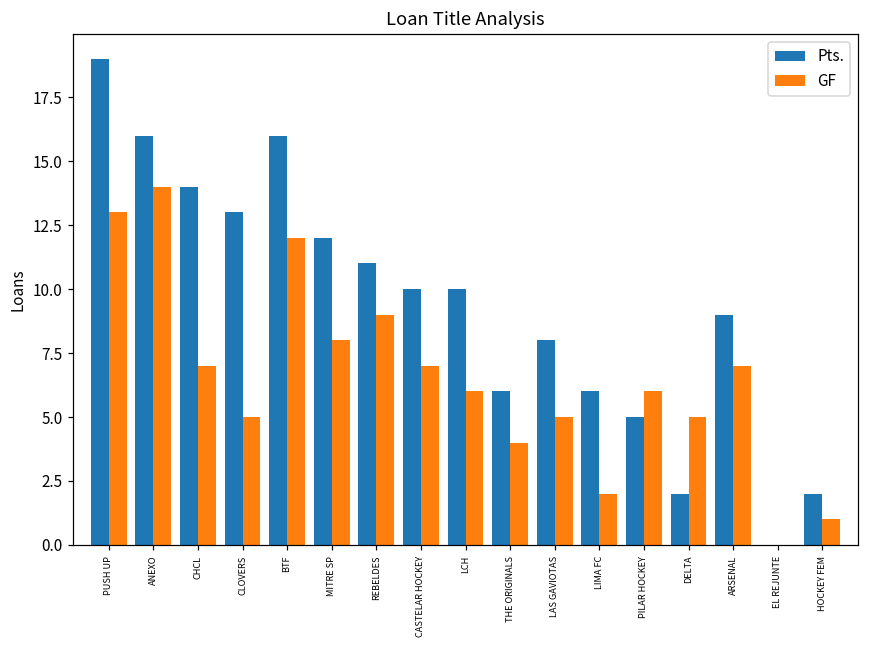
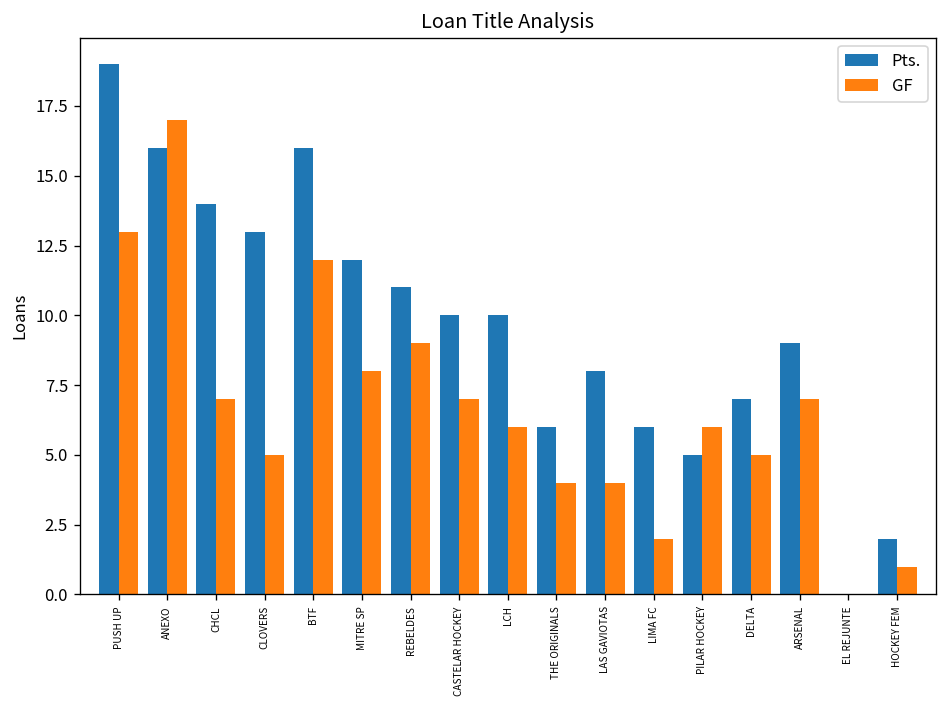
GF, ANEXO: 14 -> 17
GF, LAS GAVIOTAS: 5 -> 4
Pts., DELTA: 2 -> 7
